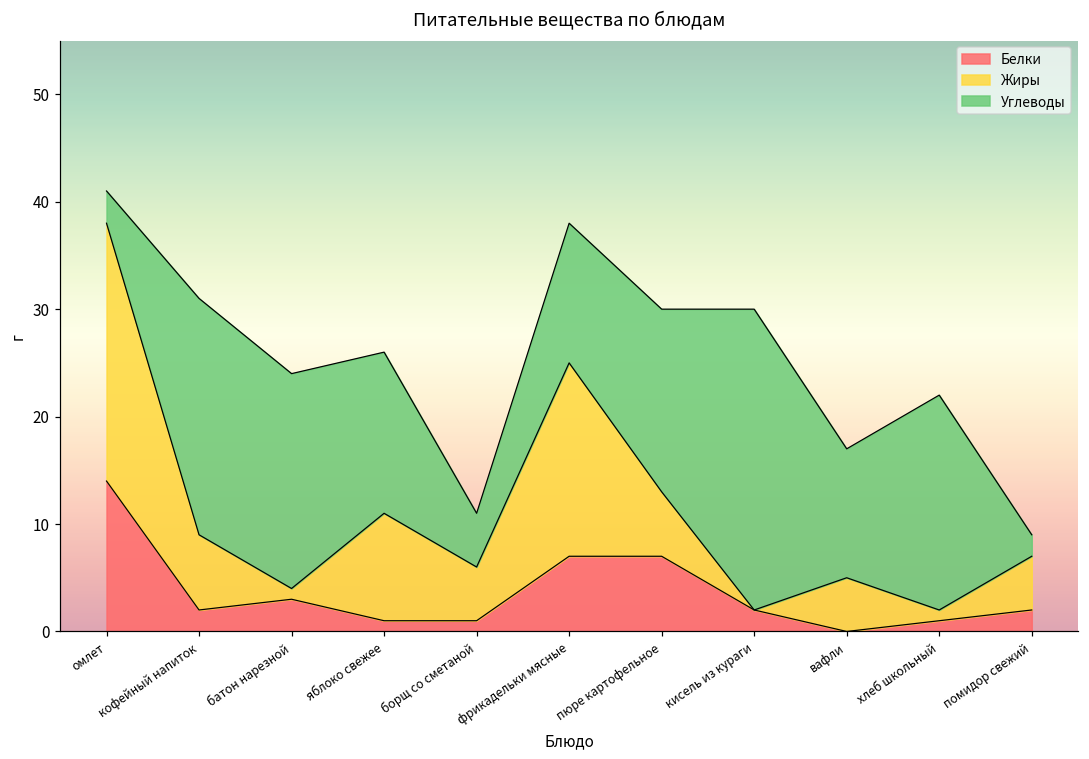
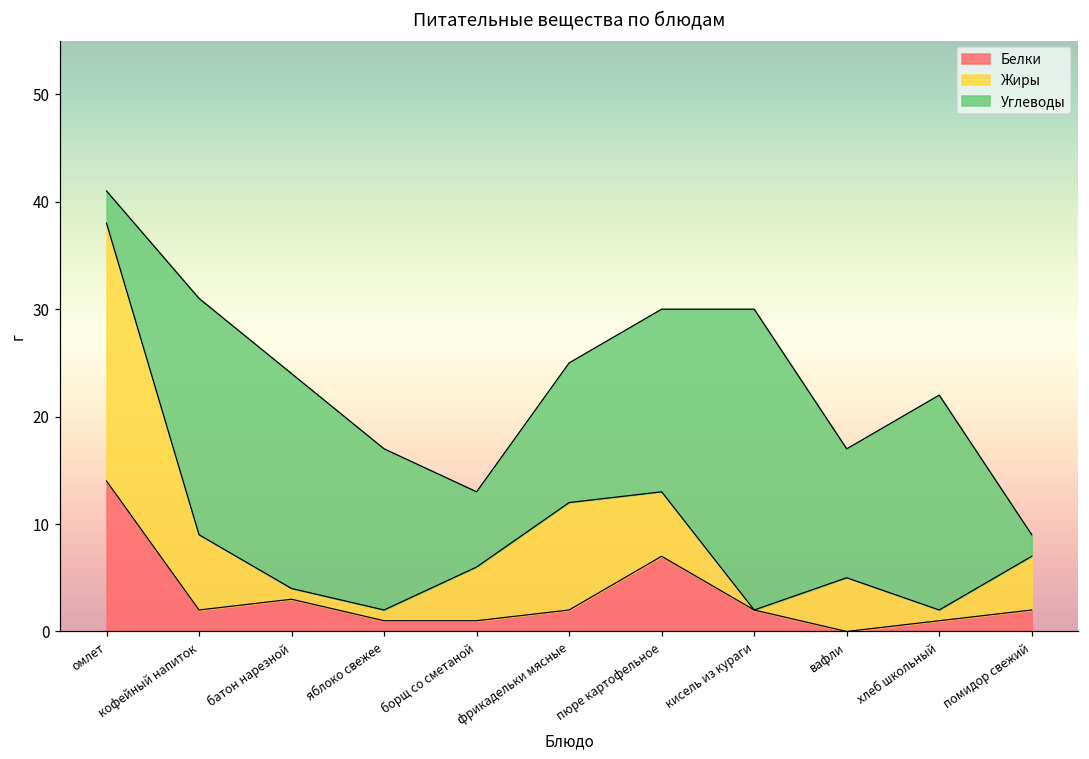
Жиры, яблоко свежее: 10 -> 1
Углеводы, борщ со сметаной: 5 -> 7
Белки, фрикадельки мясные: 7 -> 2
Жиры, фрикадельки мясные: 18 -> 10
